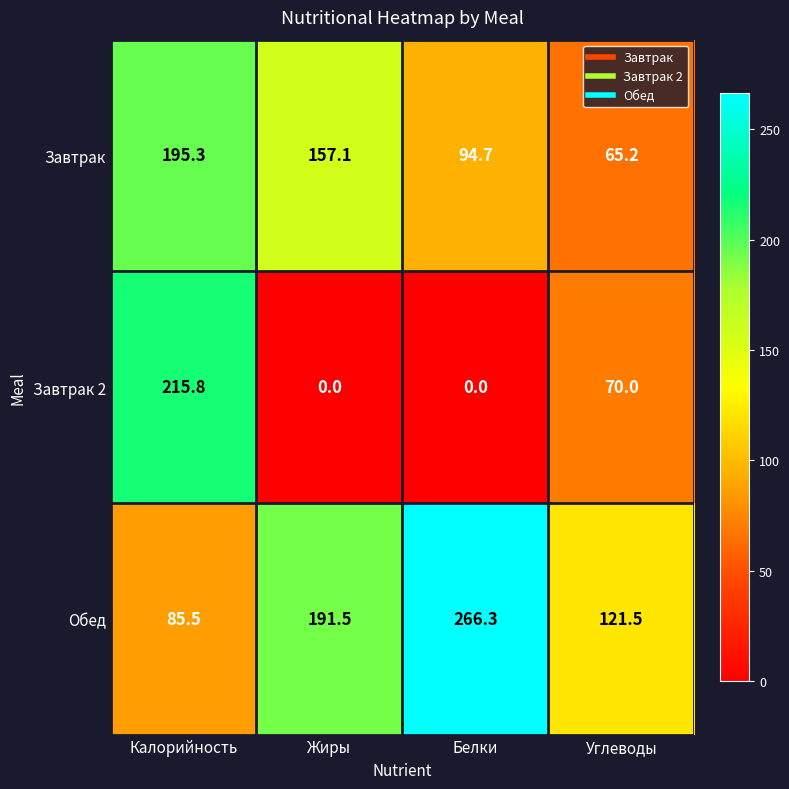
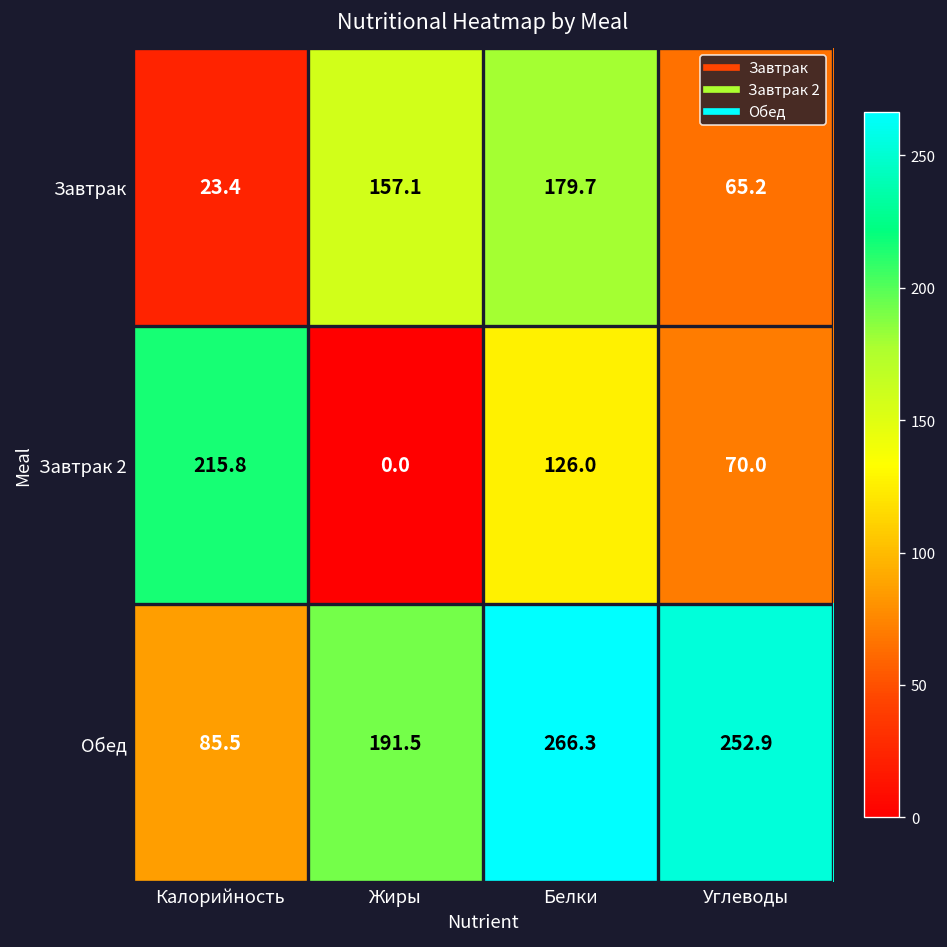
Завтрак, Калорийность: 195.3 -> 23.4
Завтрак, Белки: 94.7 -> 179.7
Завтрак 2, Белки: 0.0 -> 126.0
Обед, Углеводы: 121.5 -> 252.9
